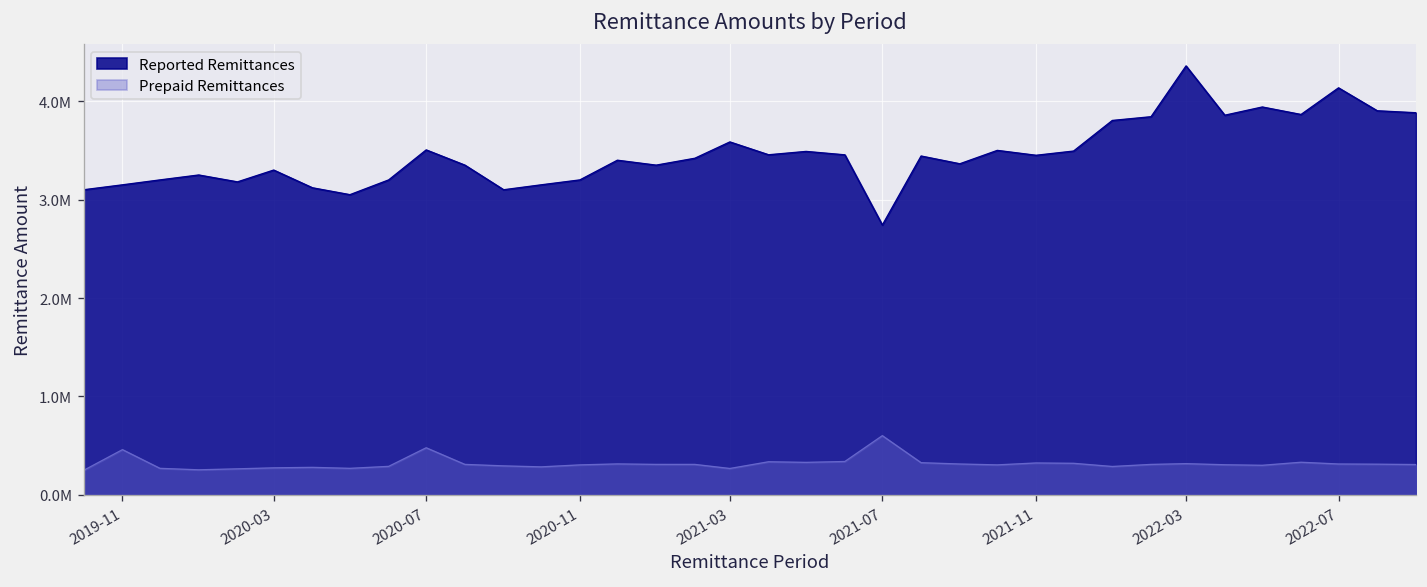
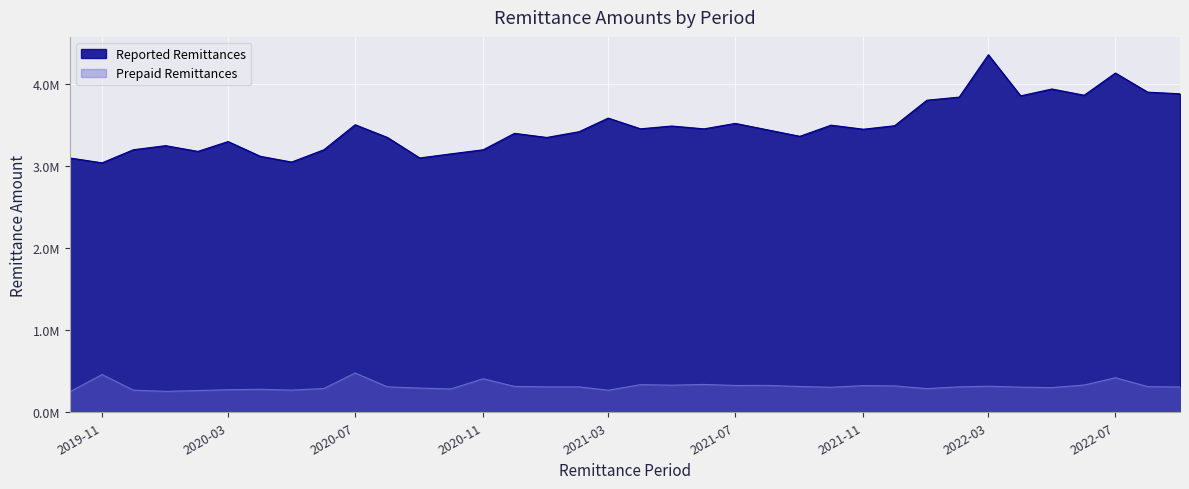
Reported Remittances, 2019-11: 3200000 -> 3000000
Prepaid Remittances, 2020-11: 300000 -> 400000
Reported Remittances, 2021-07: 2700000 -> 3500000
Prepaid Remittances, 2021-07: 600000 -> 300000
Prepaid Remittances, 2022-07: 300000 -> 400000
